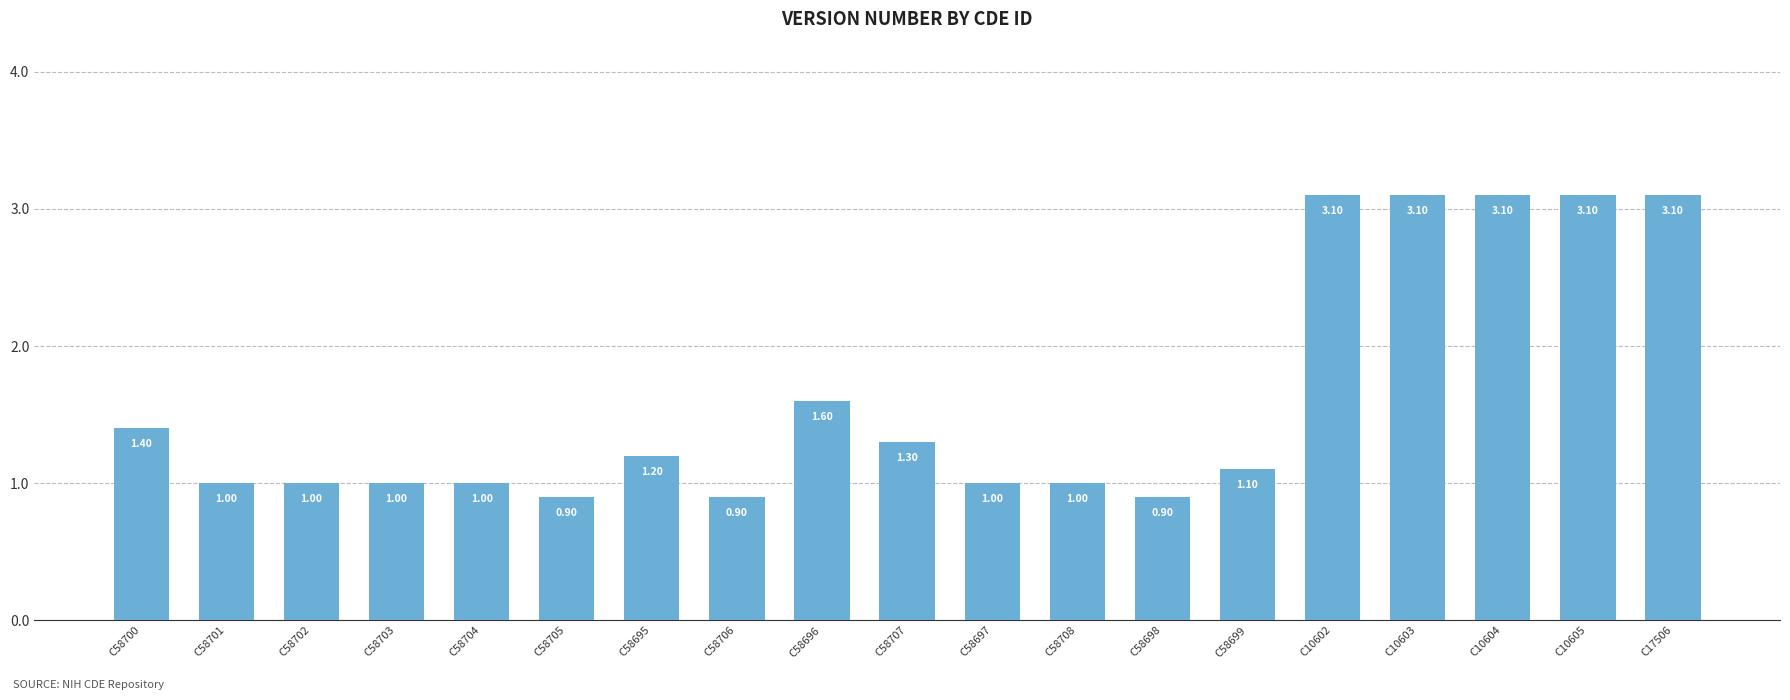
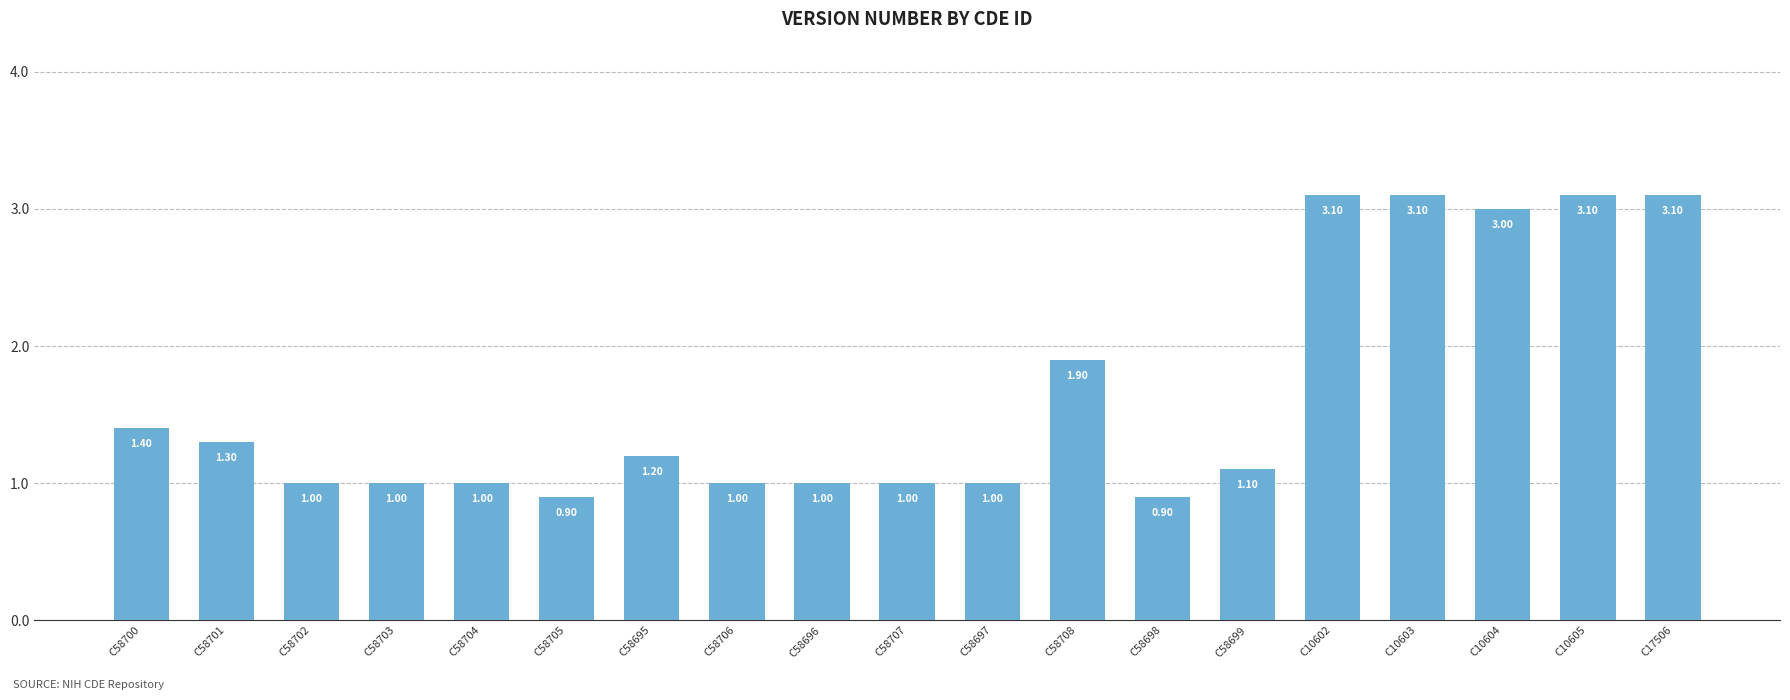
C58701: 1.00 -> 1.30
C58706: 0.90 -> 1.00
C58696: 1.60 -> 1.00
C58707: 1.30 -> 1.00
C58708: 1.00 -> 1.90
C10604: 3.10 -> 3.00
